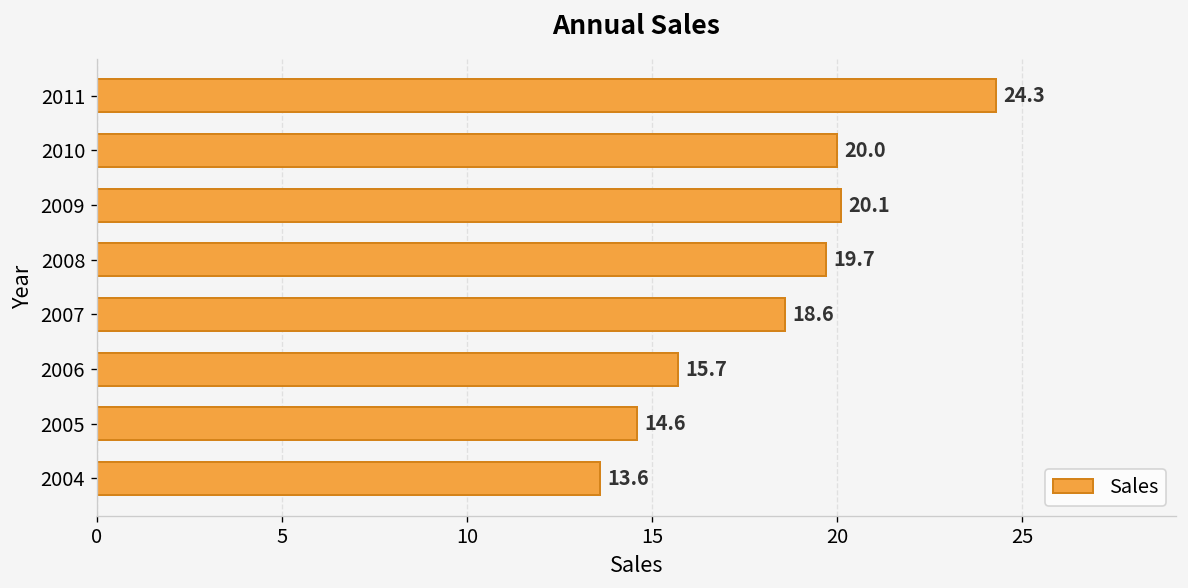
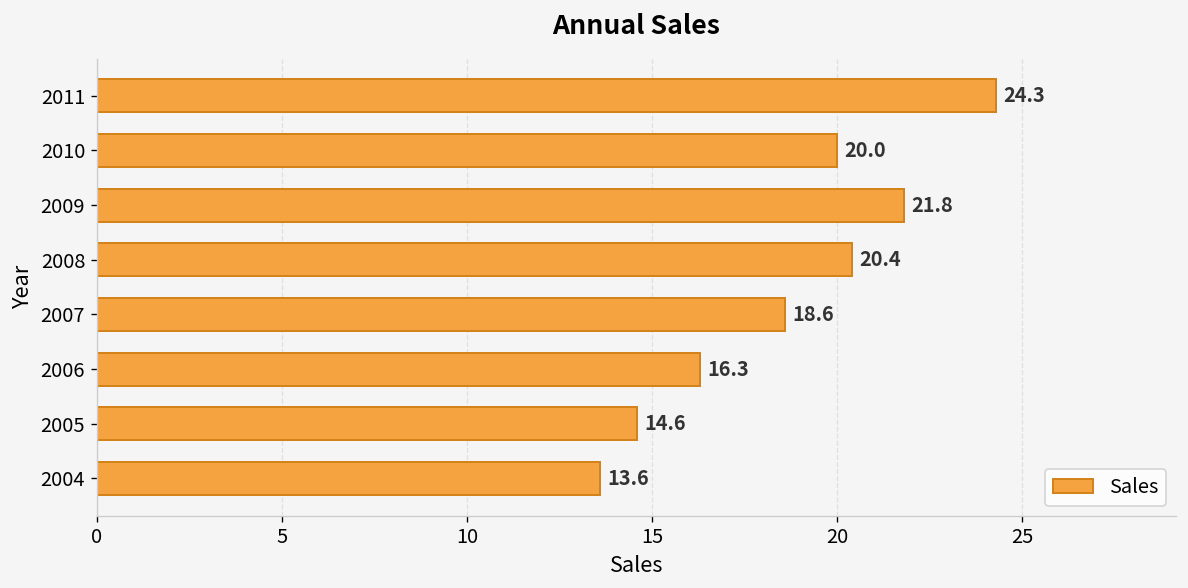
2009: 20.1 -> 21.8
2008: 19.7 -> 20.4
2006: 15.7 -> 16.3
